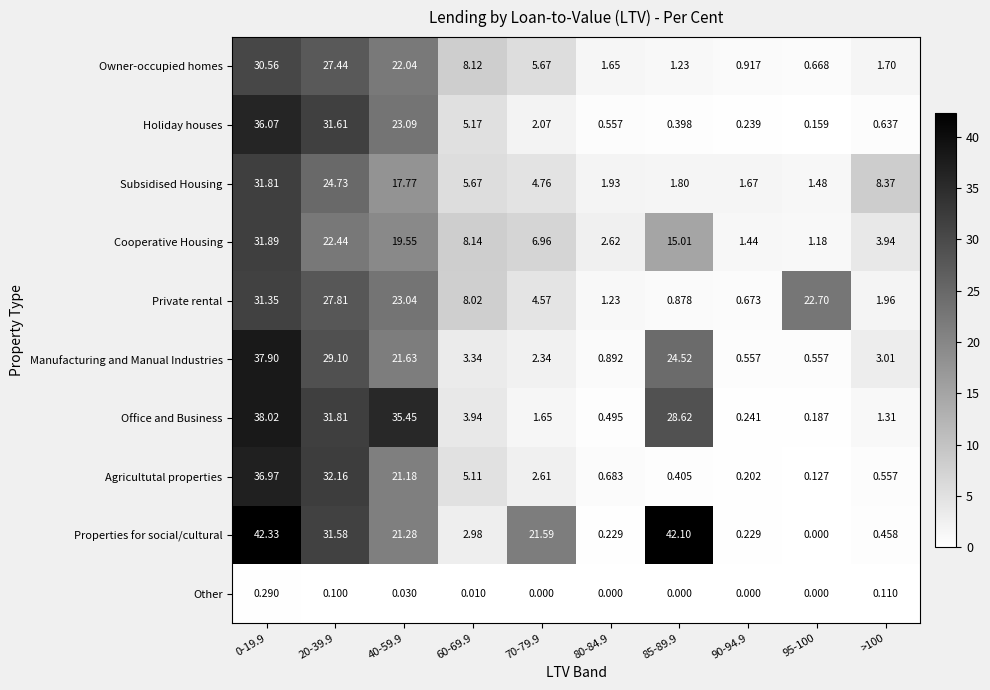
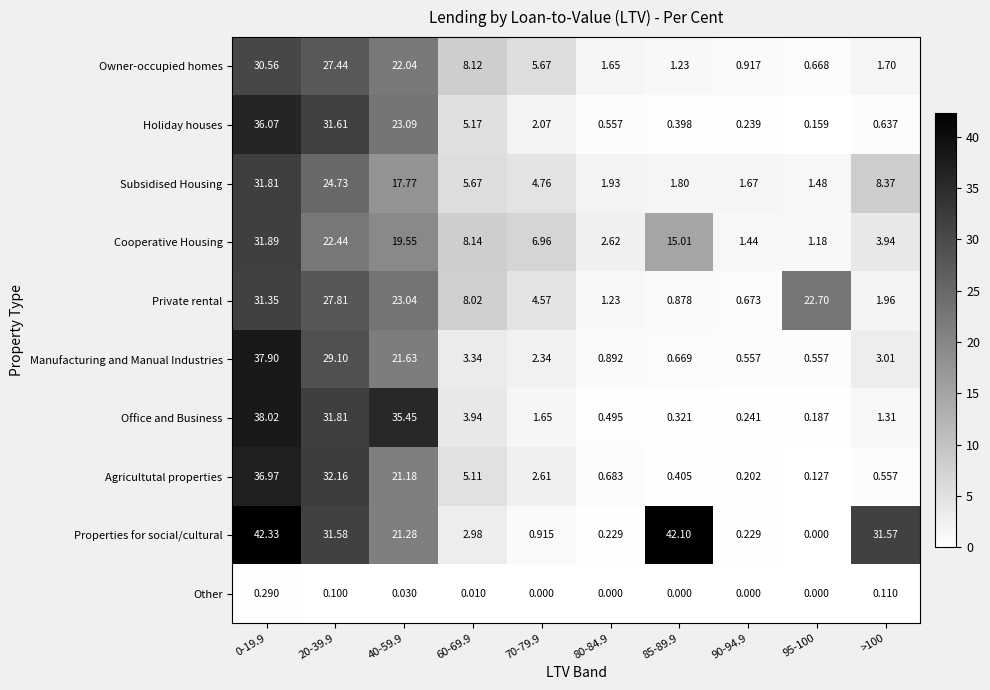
Manufacturing and Manual Industries, 85-89.9: 24.52 -> 0.669
Office and Business, 85-89.9: 28.62 -> 0.321
Properties for social/cultural, 70-79.9: 21.59 -> 0.915
Properties for social/cultural, >100: 0.458 -> 31.57
